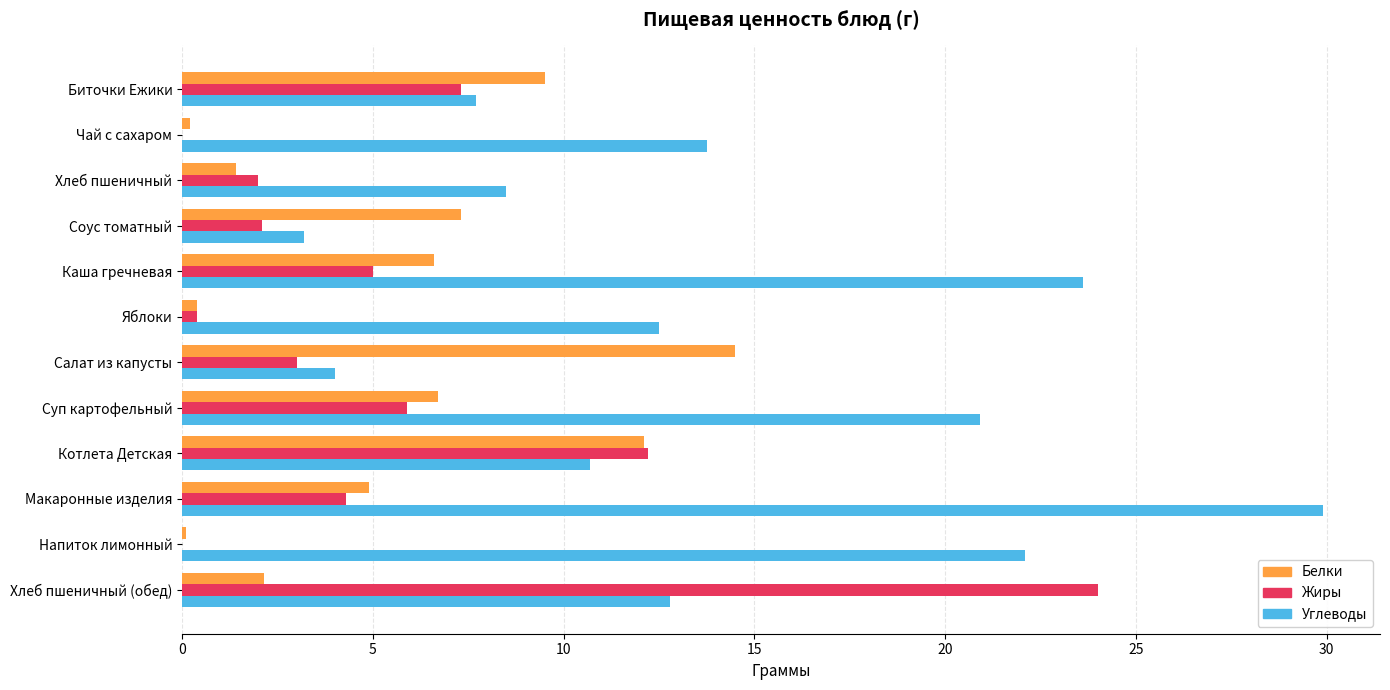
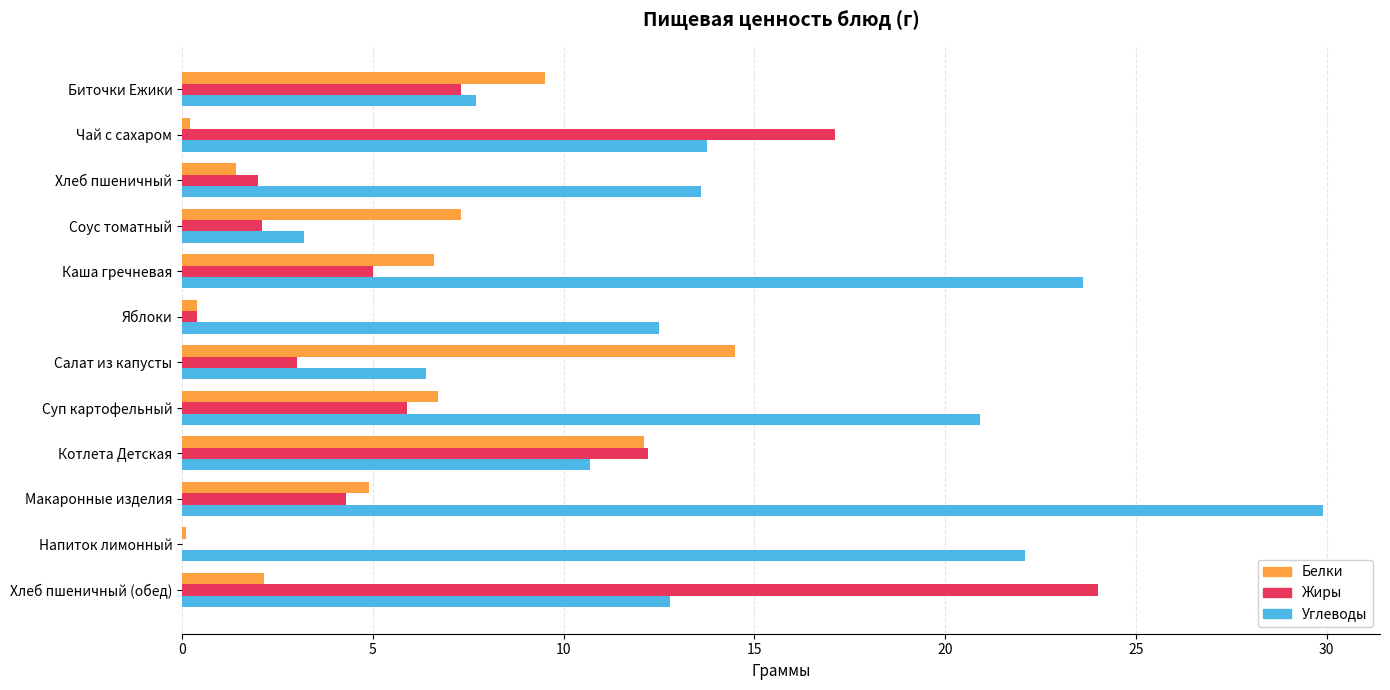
Жиры, Чай с сахаром: 0.0 -> 17.1
Углеводы, Хлеб пшеничный: 8.5 -> 13.6
Углеводы, Салат из капусты: 4.0 -> 6.4
